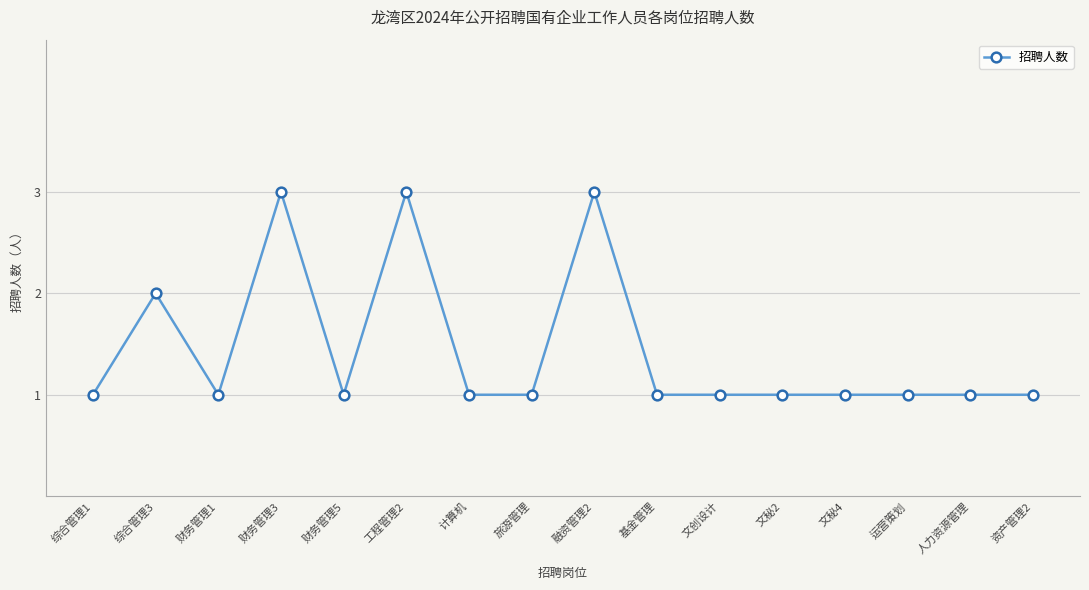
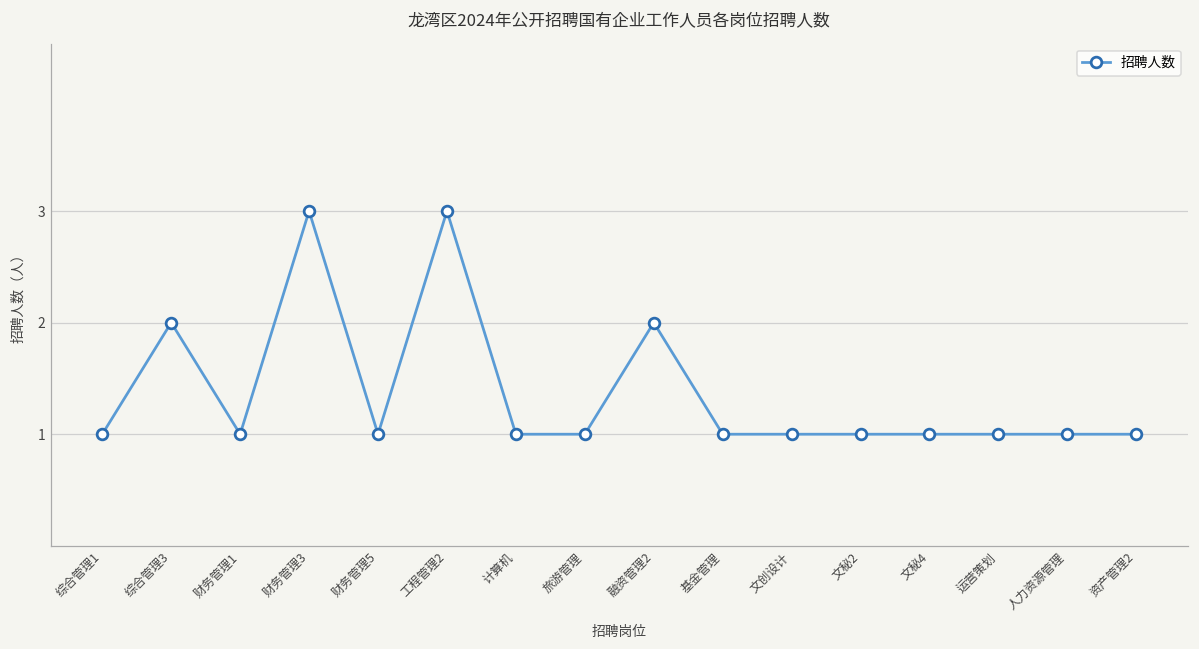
融资管理2: 3 -> 2
